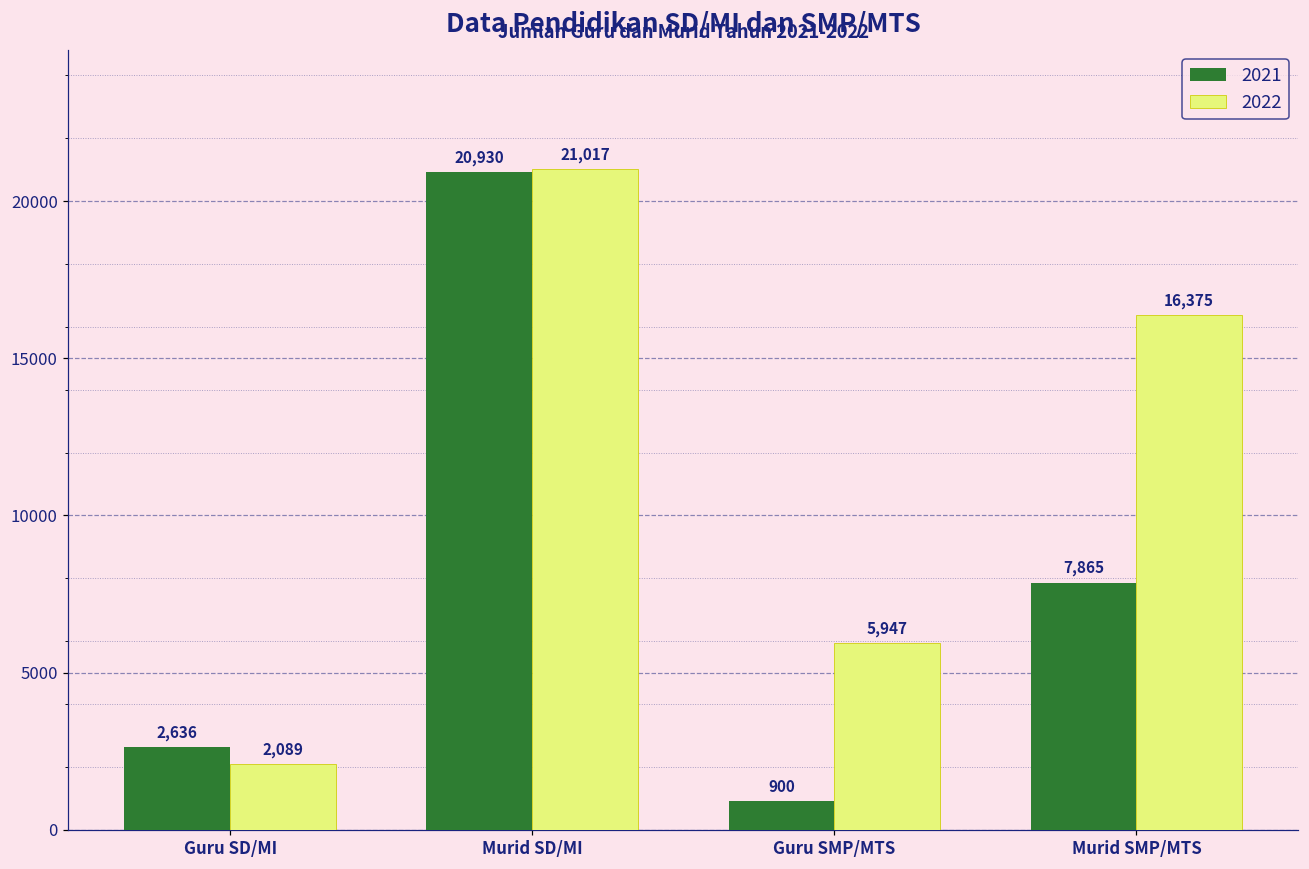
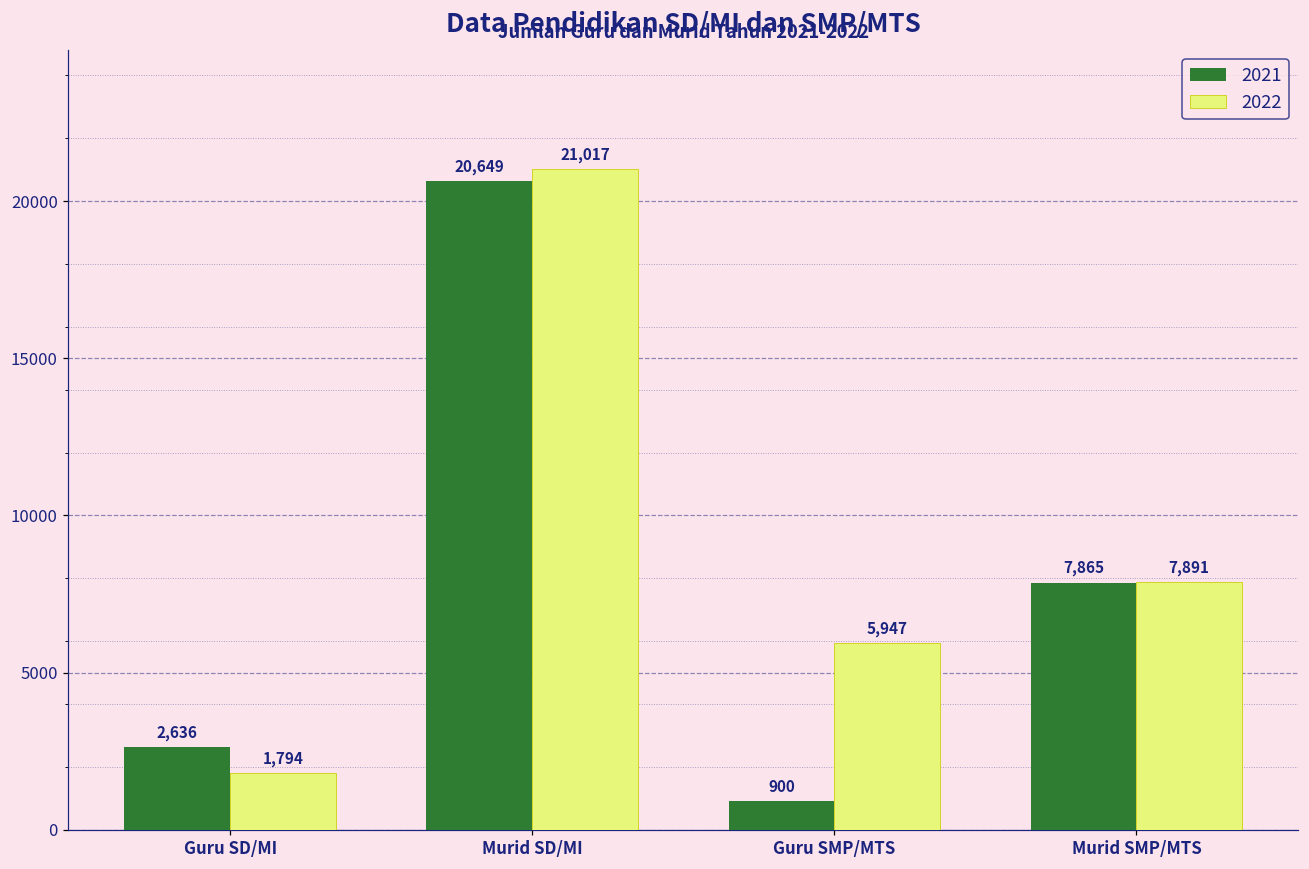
2022, Guru SD/MI: 2,089 -> 1,794
2021, Murid SD/MI: 20,930 -> 20,649
2022, Murid SMP/MTS: 16,375 -> 7,891
